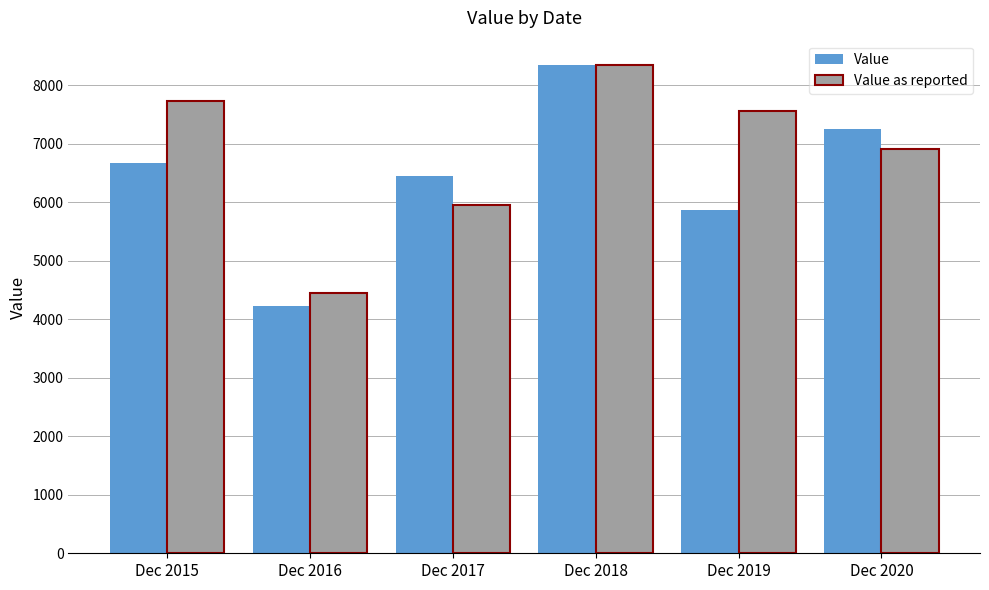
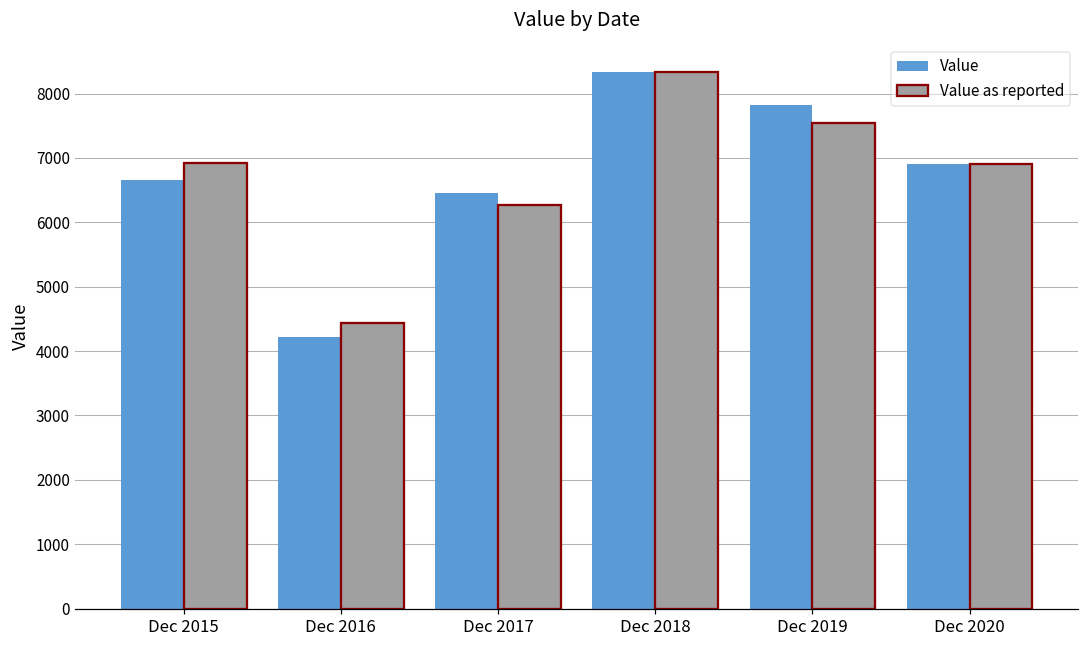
Value as reported, Dec 2015: 7700 -> 6900
Value as reported, Dec 2017: 5900 -> 6300
Value, Dec 2019: 5900 -> 7800
Value, Dec 2020: 7200 -> 6900
